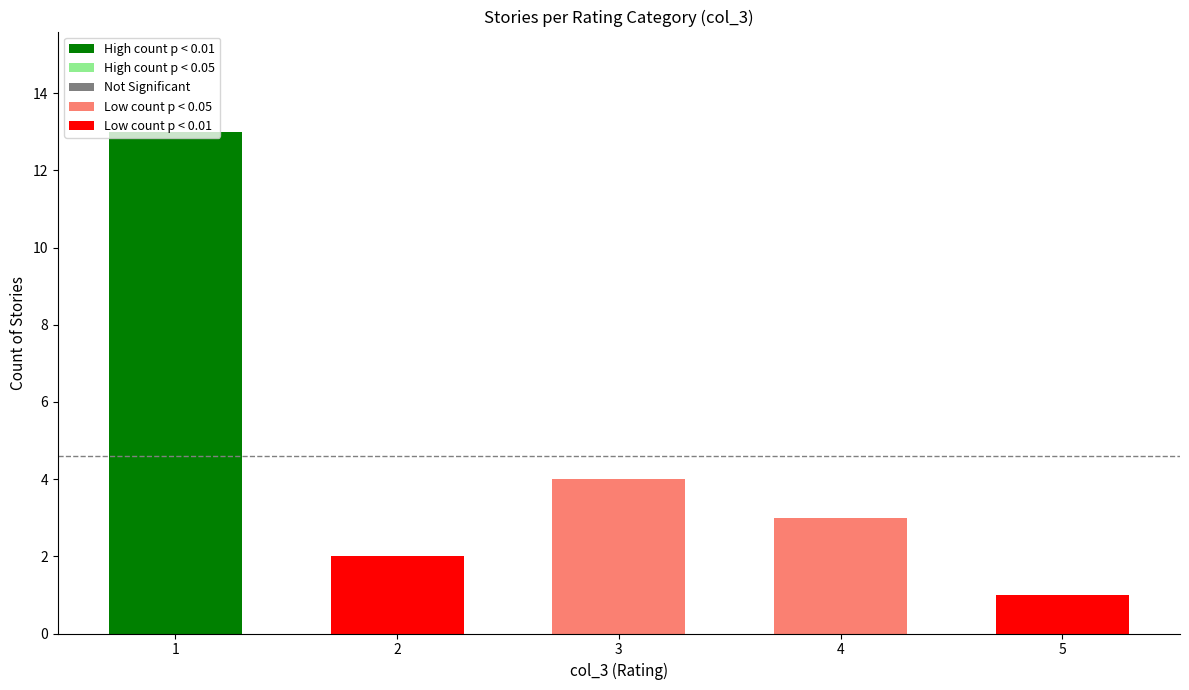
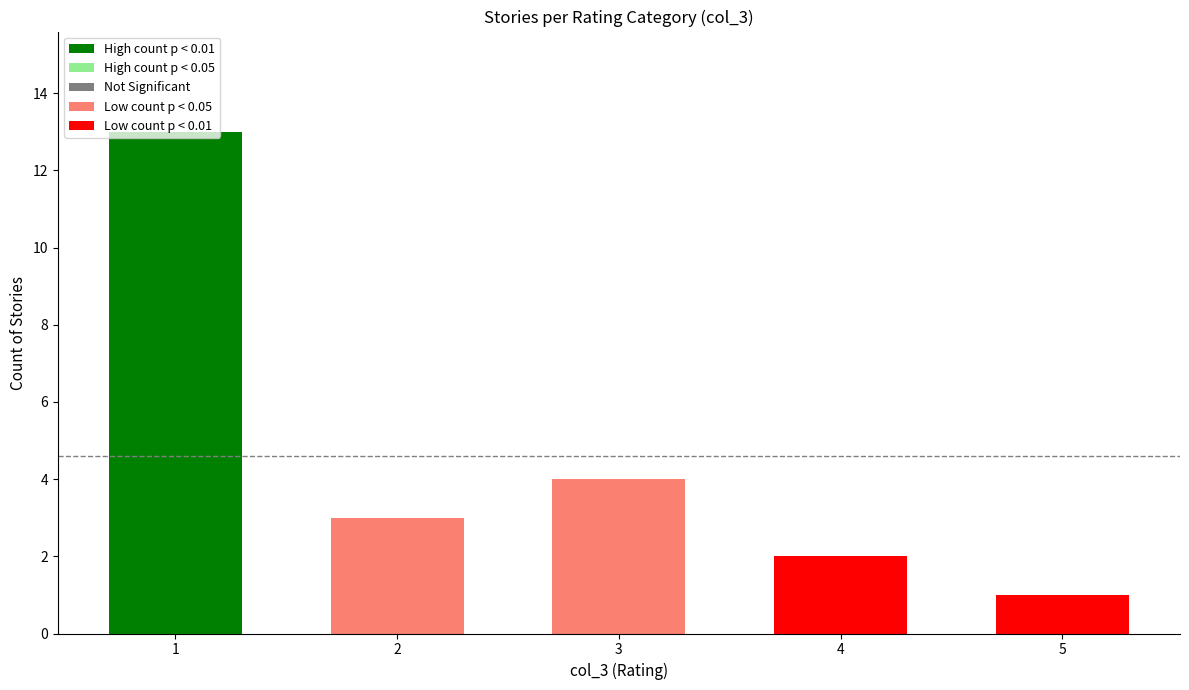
2: 2 -> 3
4: 3 -> 2
